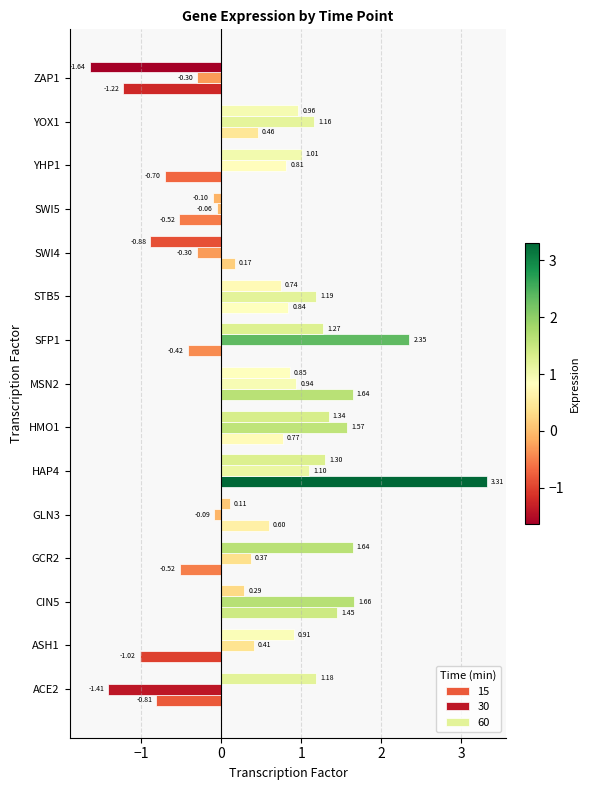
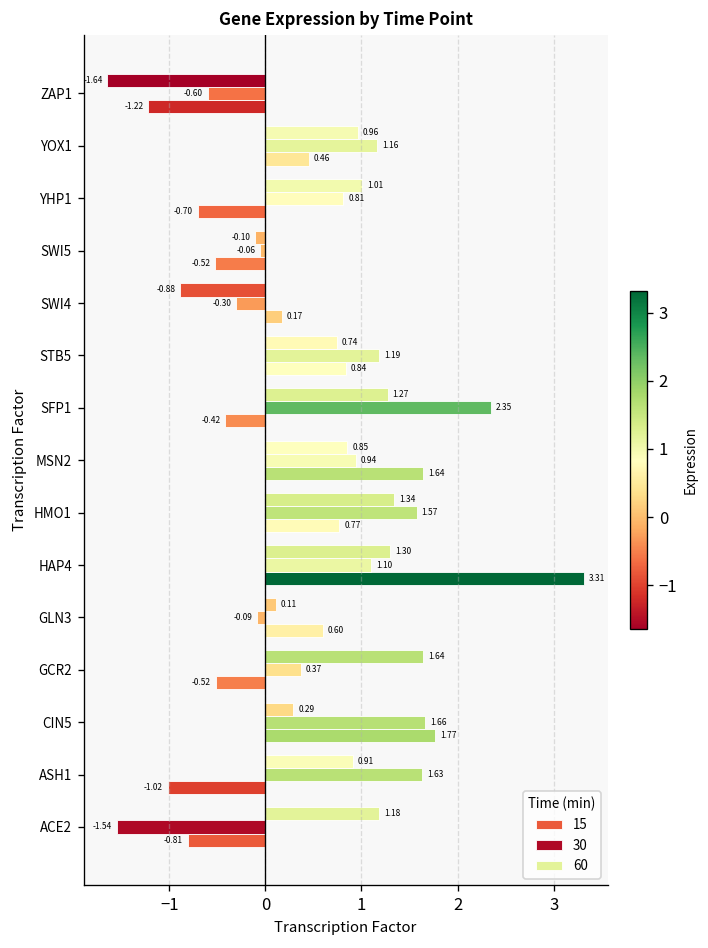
30, ZAP1: -0.30 -> -0.60
15, CIN5: 1.45 -> 1.77
30, ASH1: 0.41 -> 1.63
30, ACE2: -1.41 -> -1.54
